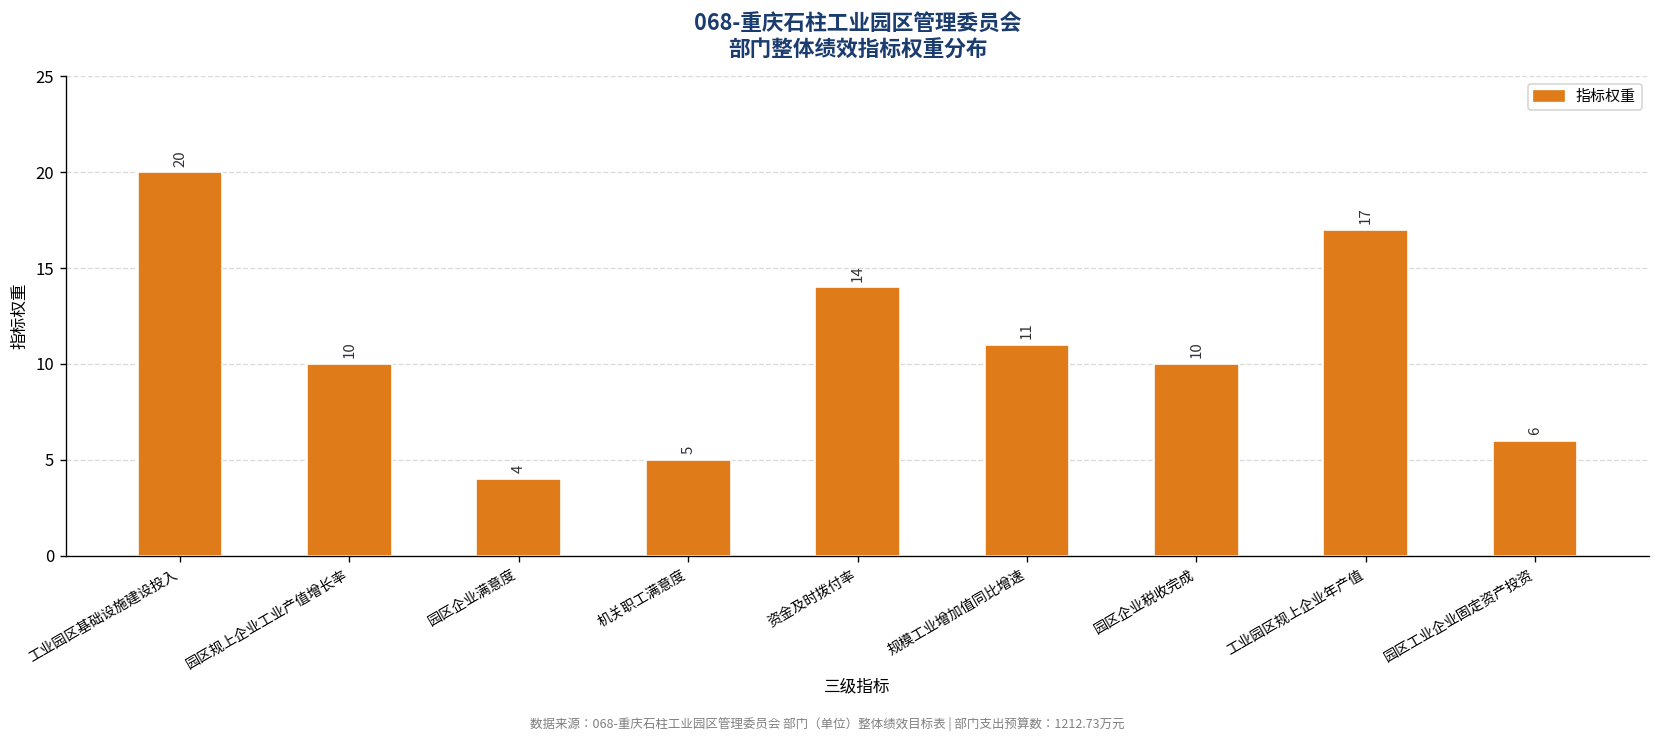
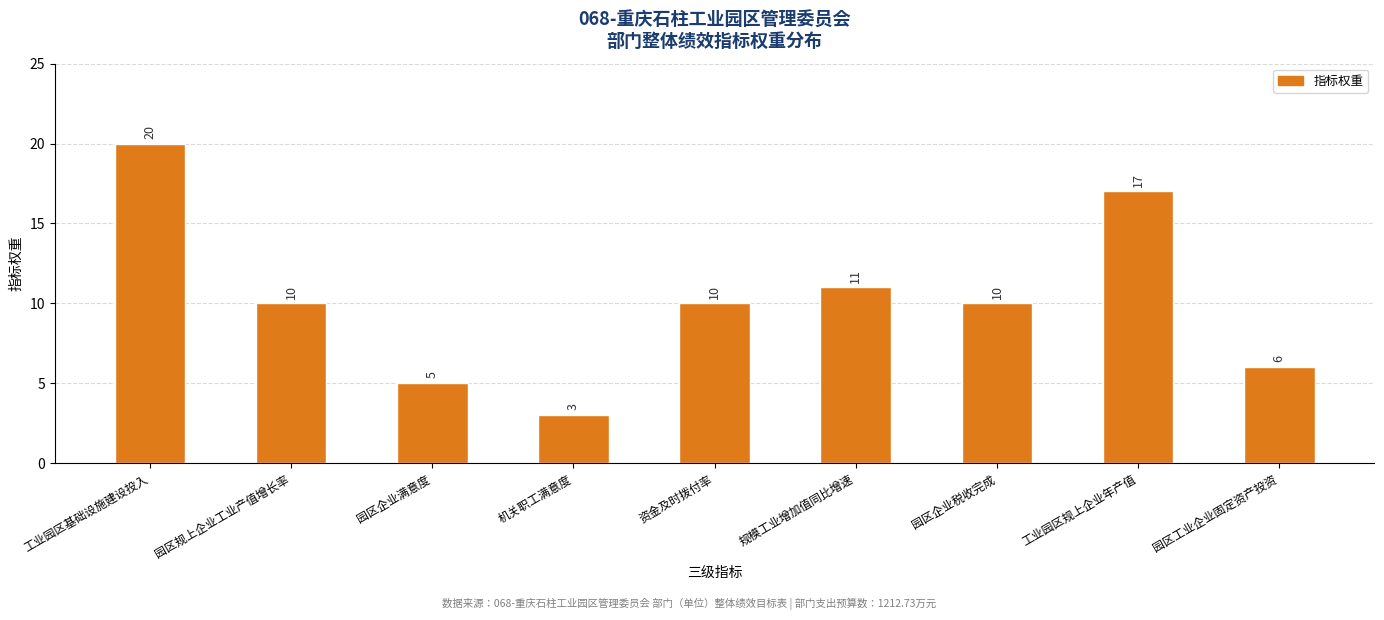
园区企业满意度: 4 -> 5
机关职工满意度: 5 -> 3
资金及时拨付率: 14 -> 10
